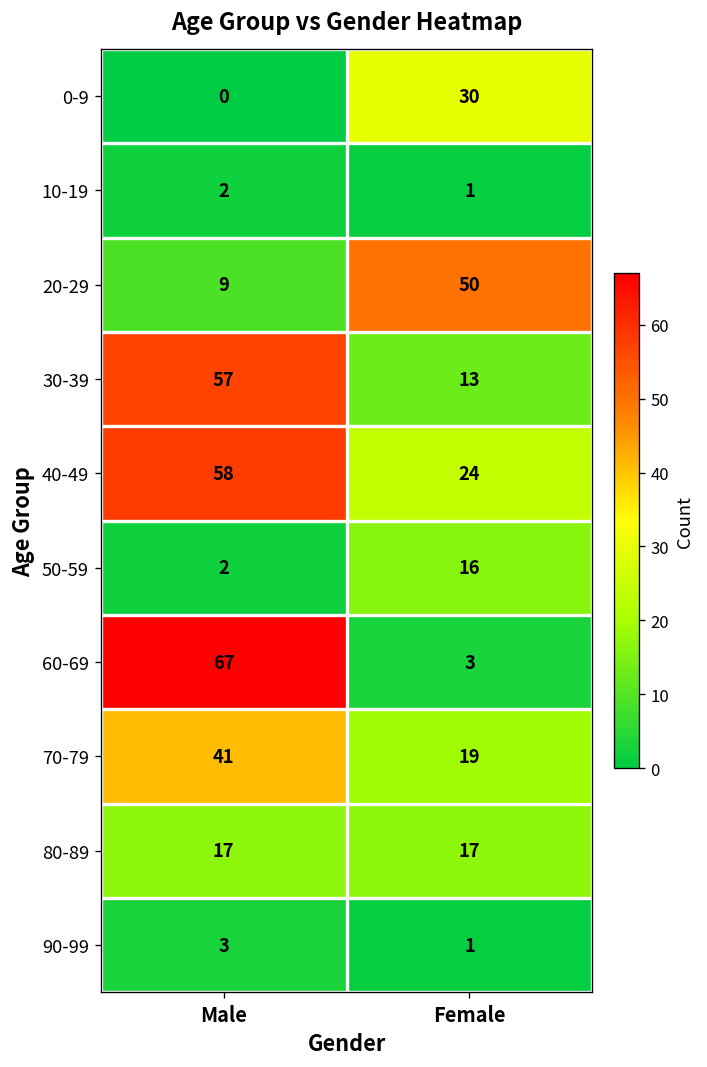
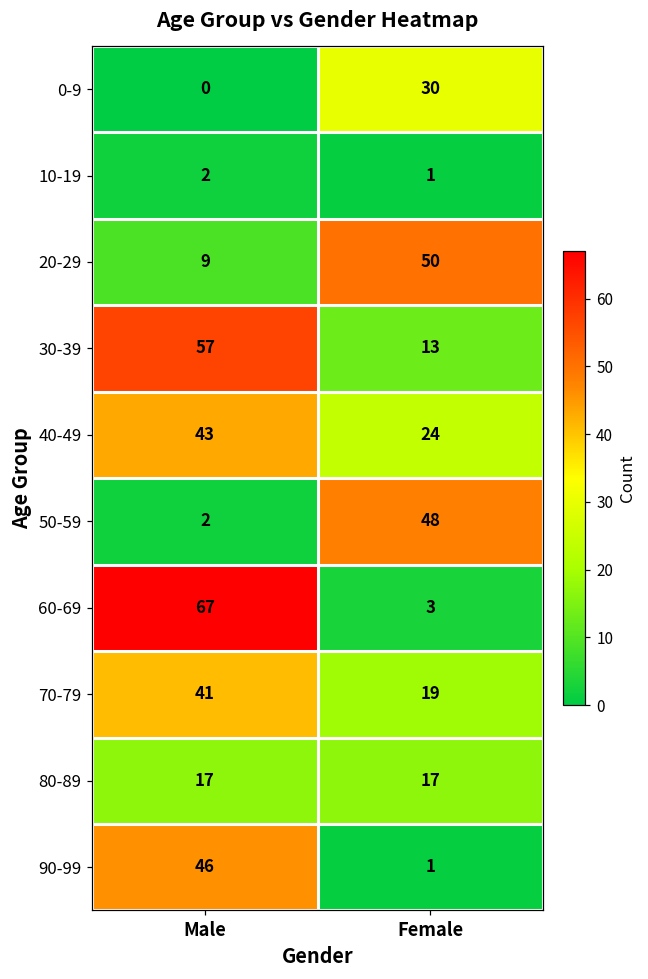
40-49, Male: 58 -> 43
50-59, Female: 16 -> 48
90-99, Male: 3 -> 46
